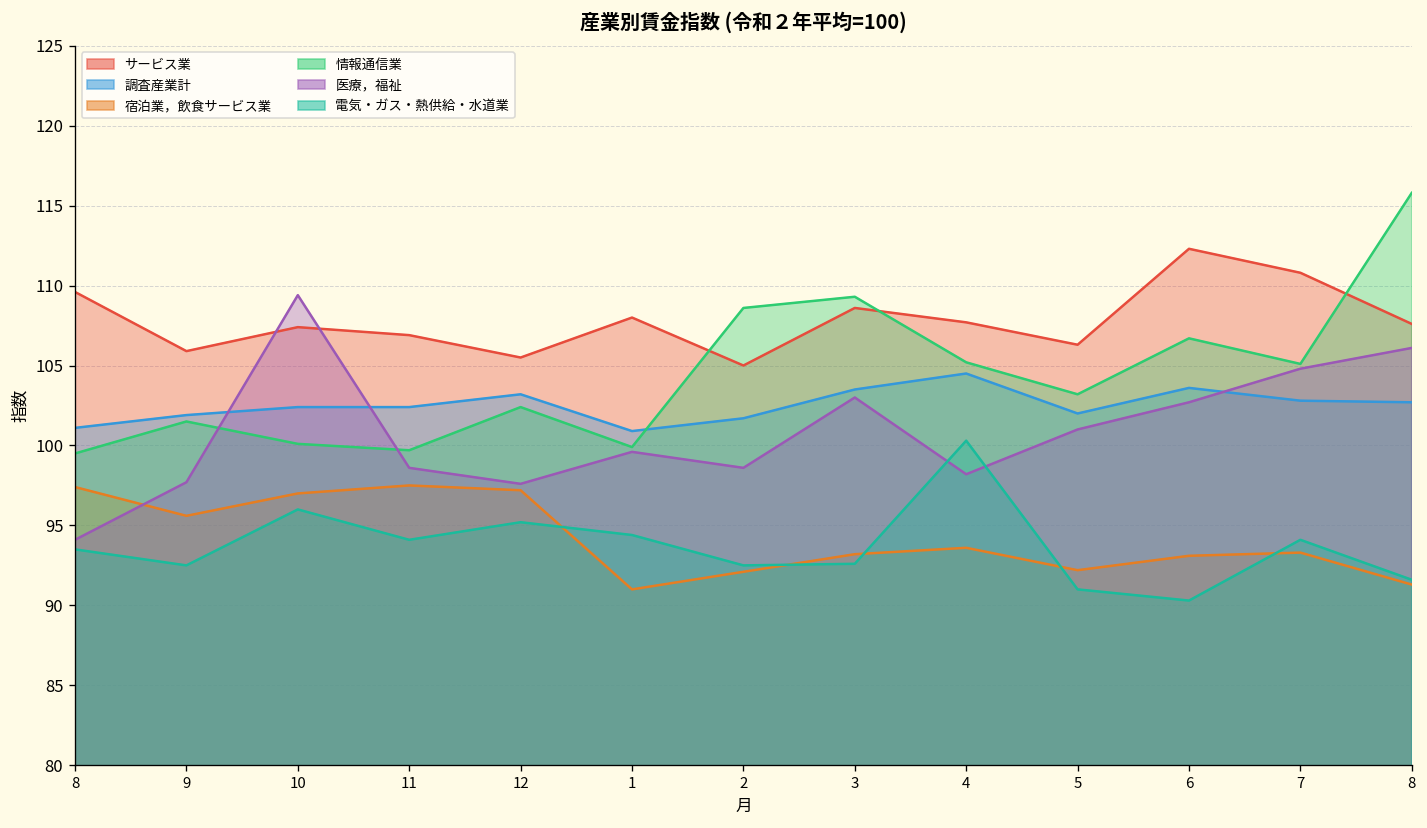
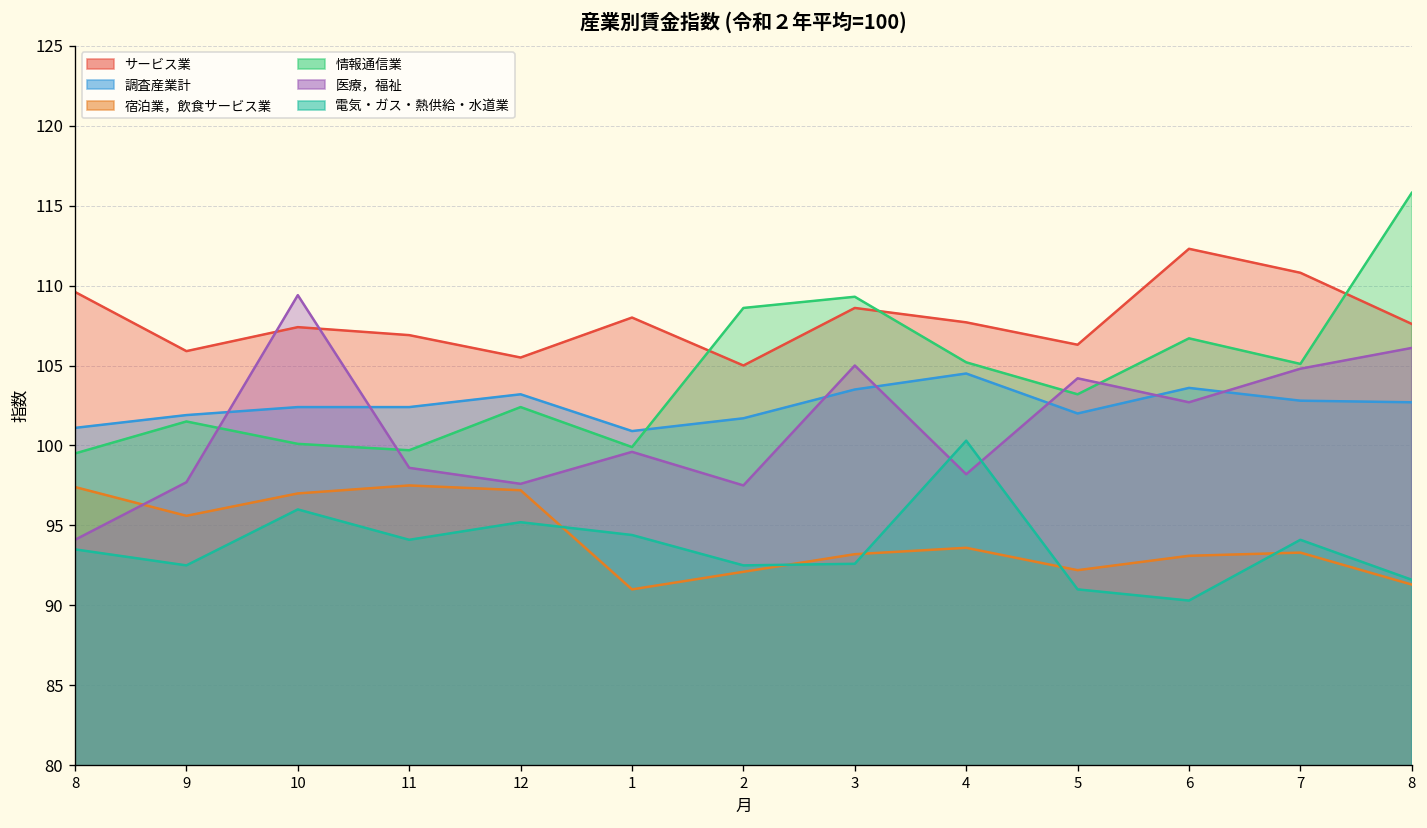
医療，福祉, 2: 98.6 -> 97.5
医療，福祉, 3: 103 -> 105
医療，福祉, 5: 101.0 -> 104.2
